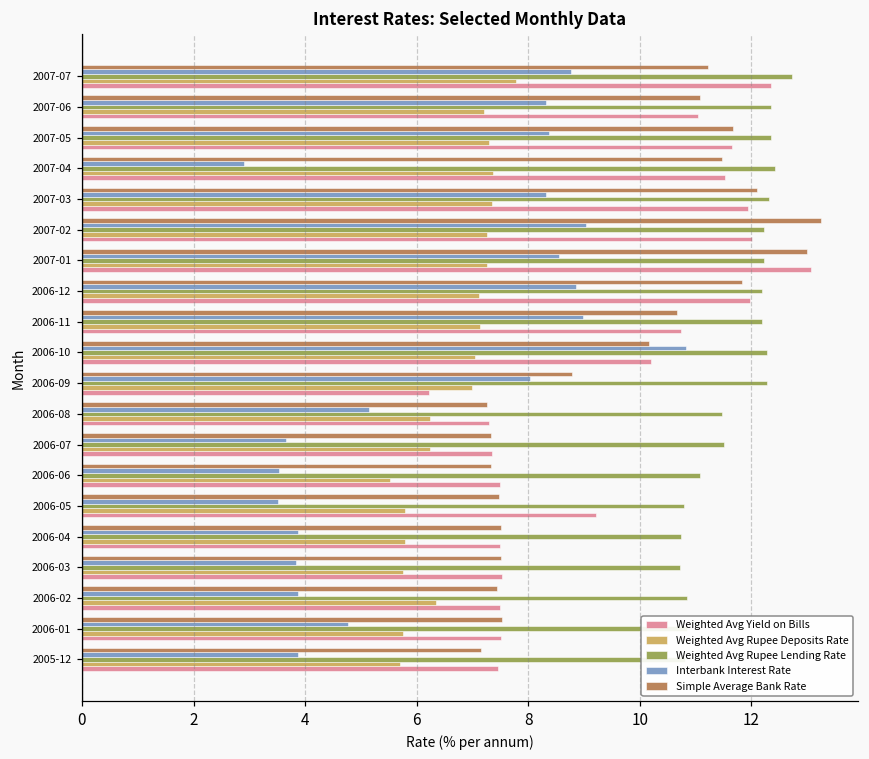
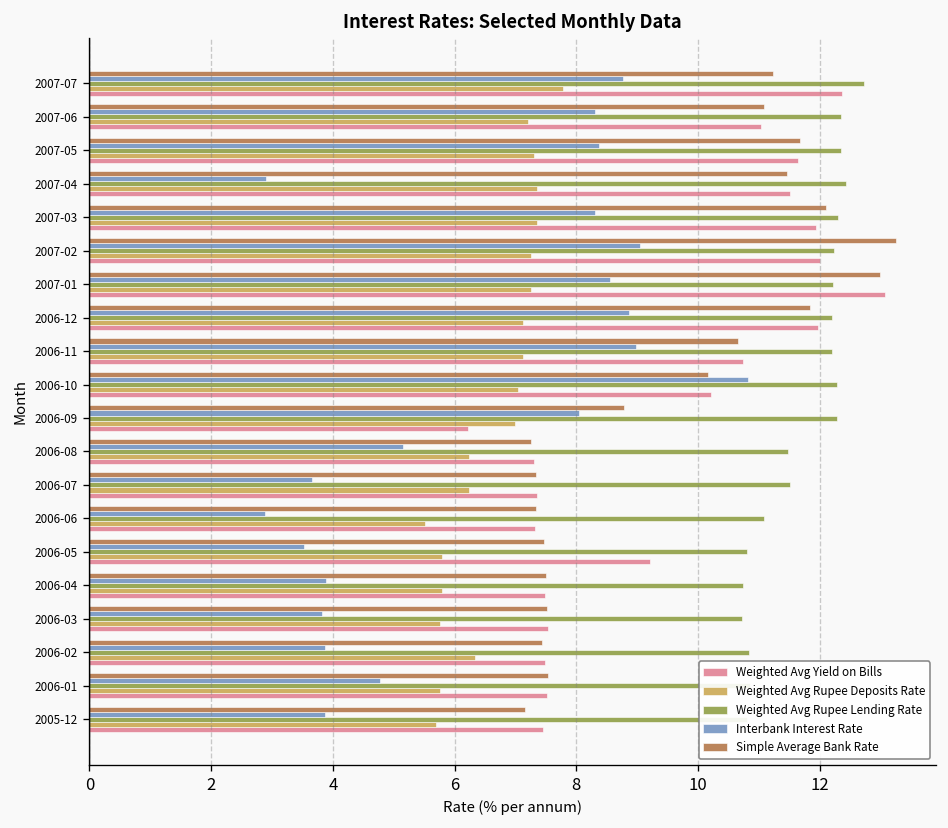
Interbank Interest Rate, 2006-06: 3.5 -> 2.9
Weighted Avg Yield on Bills, 2006-06: 7.5 -> 7.3
